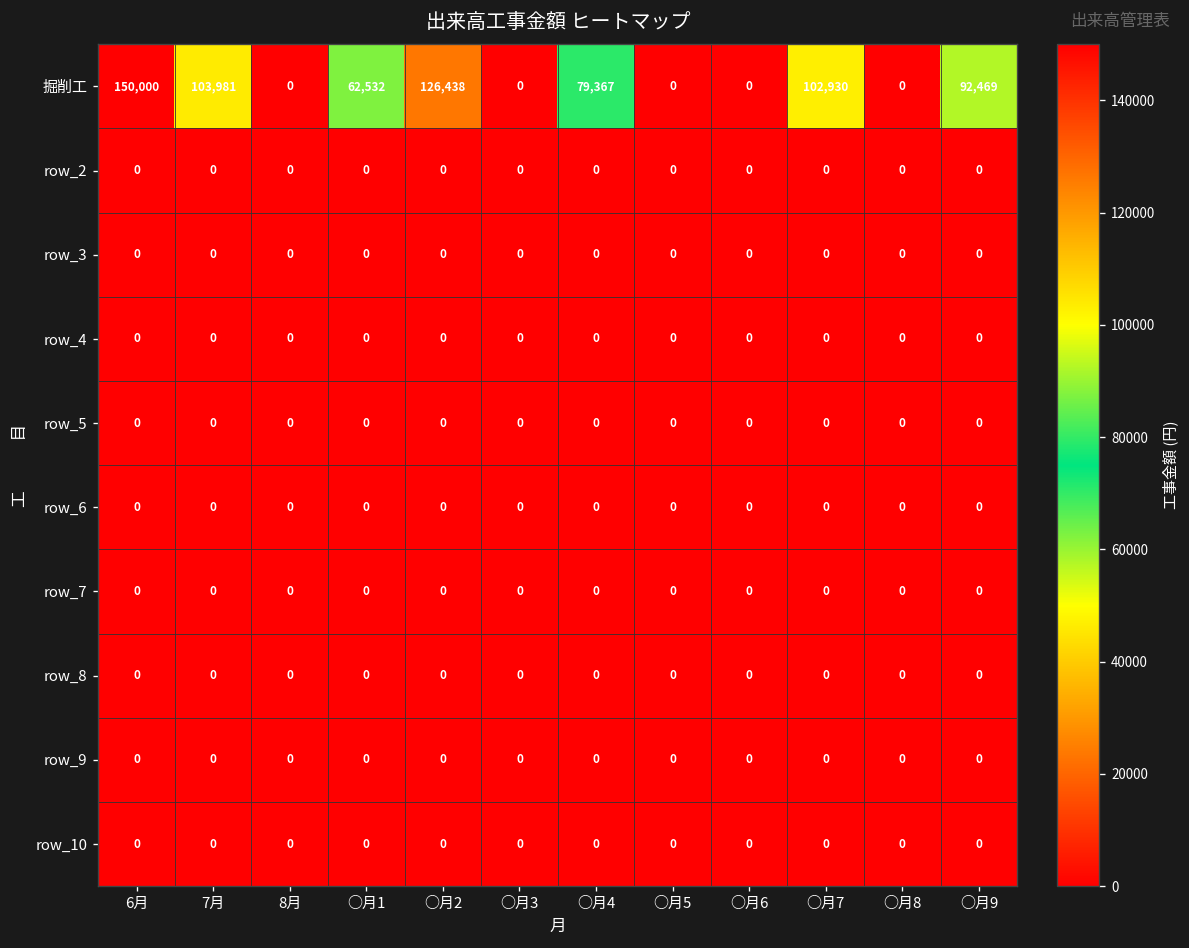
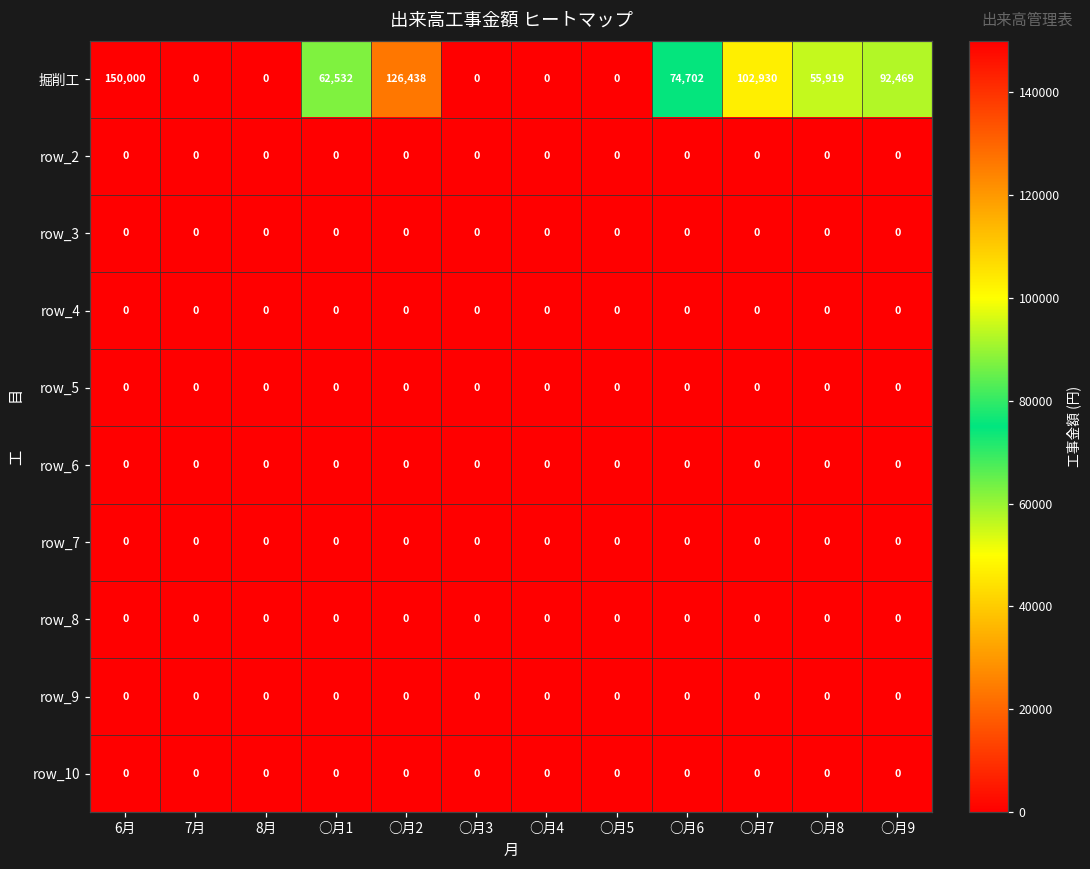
掘削工, 7月: 103,981 -> 0
掘削工, ○月4: 79,367 -> 0
掘削工, ○月6: 0 -> 74,702
掘削工, ○月8: 0 -> 55,919
